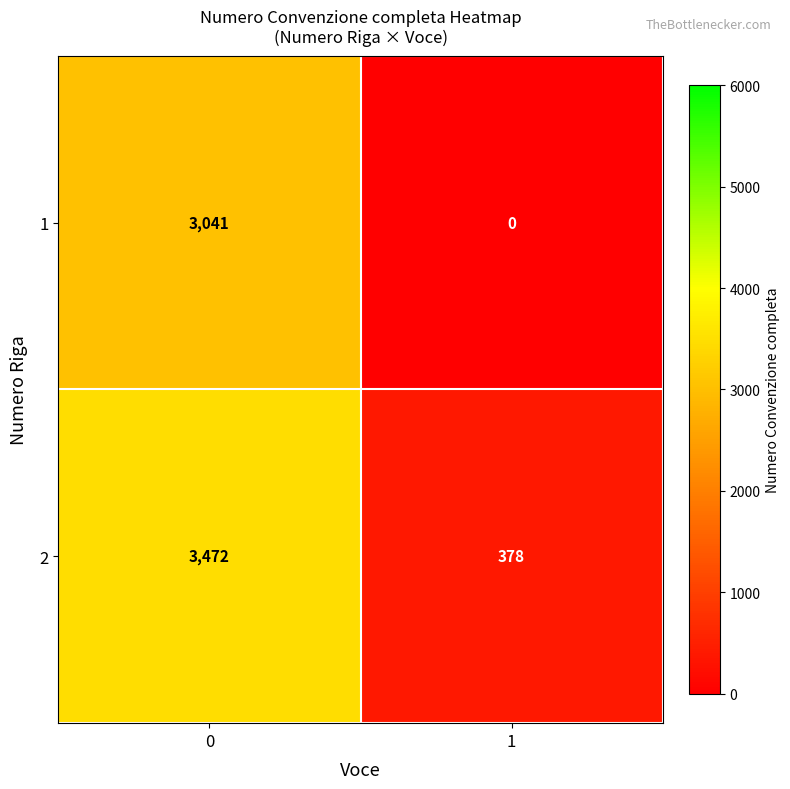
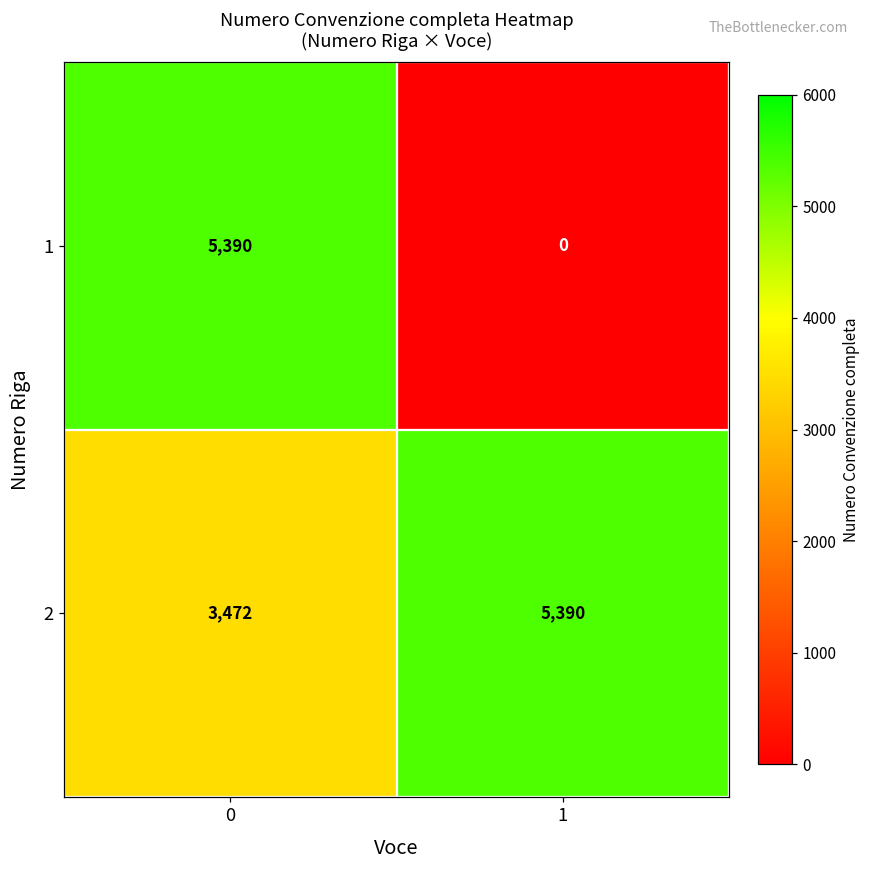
1, 0: 3,041 -> 5,390
2, 1: 378 -> 5,390
